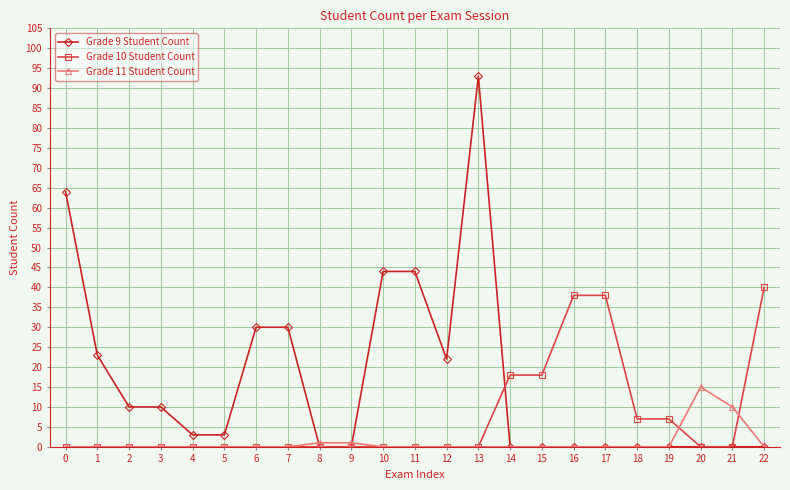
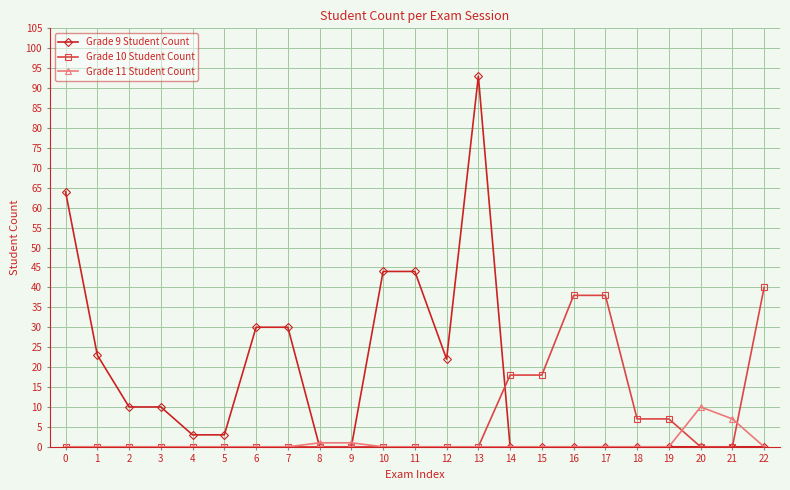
Grade 11 Student Count, 20: 15 -> 10
Grade 11 Student Count, 21: 10 -> 7
